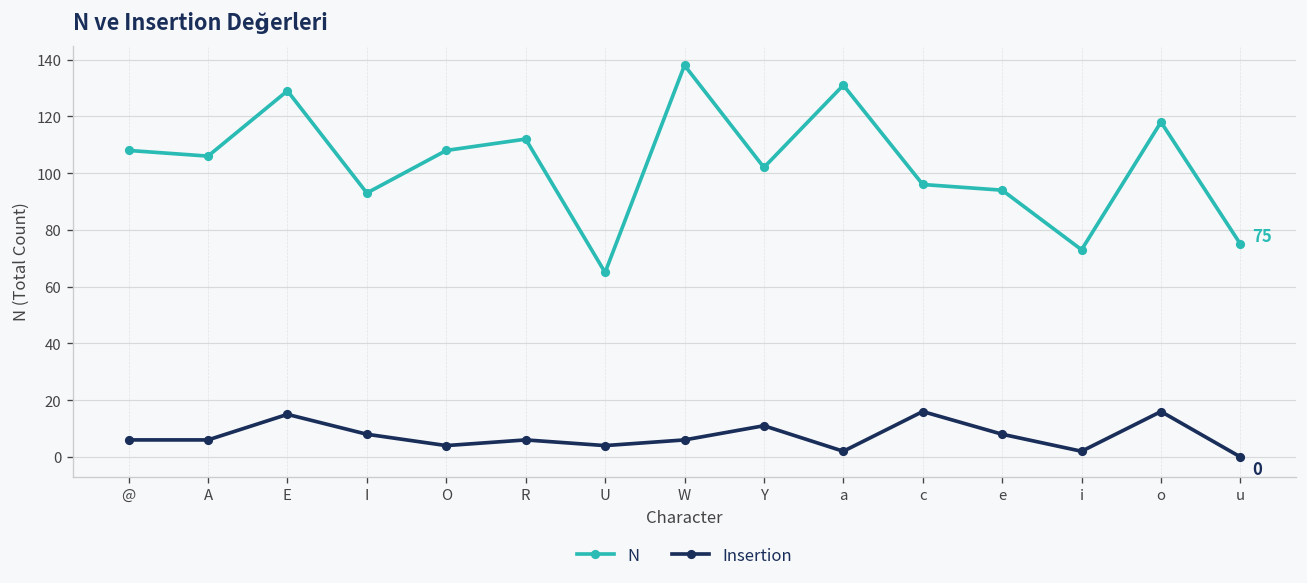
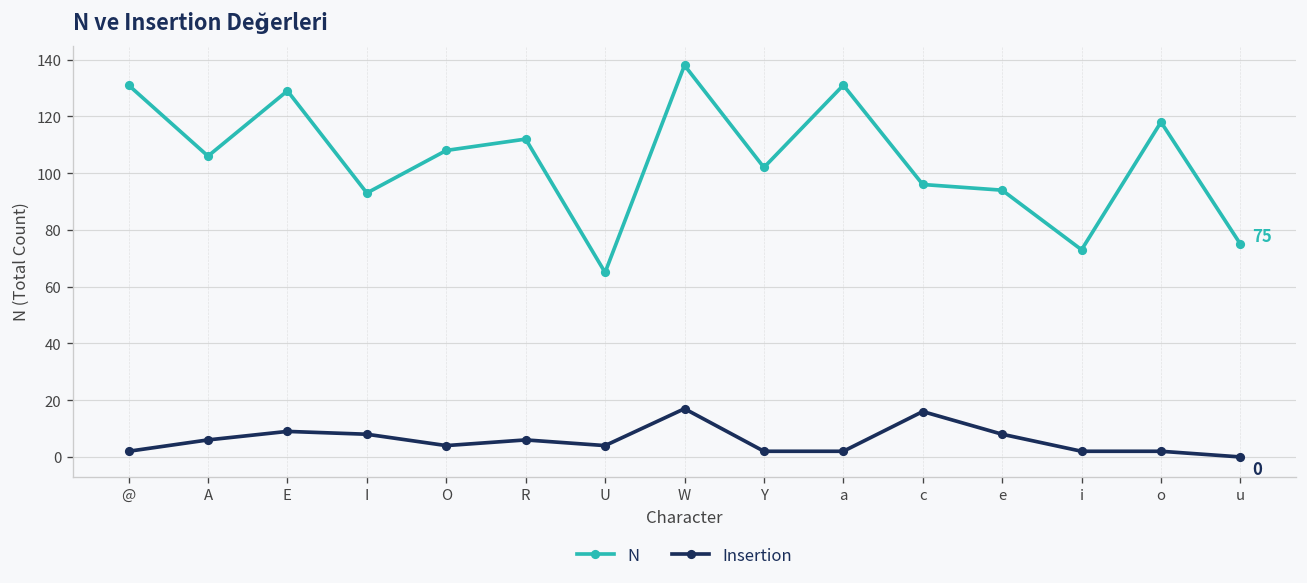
N, @: 108 -> 131
Insertion, @: 6 -> 2
Insertion, E: 15 -> 9
Insertion, W: 6 -> 17
Insertion, Y: 11 -> 2
Insertion, o: 16 -> 2
